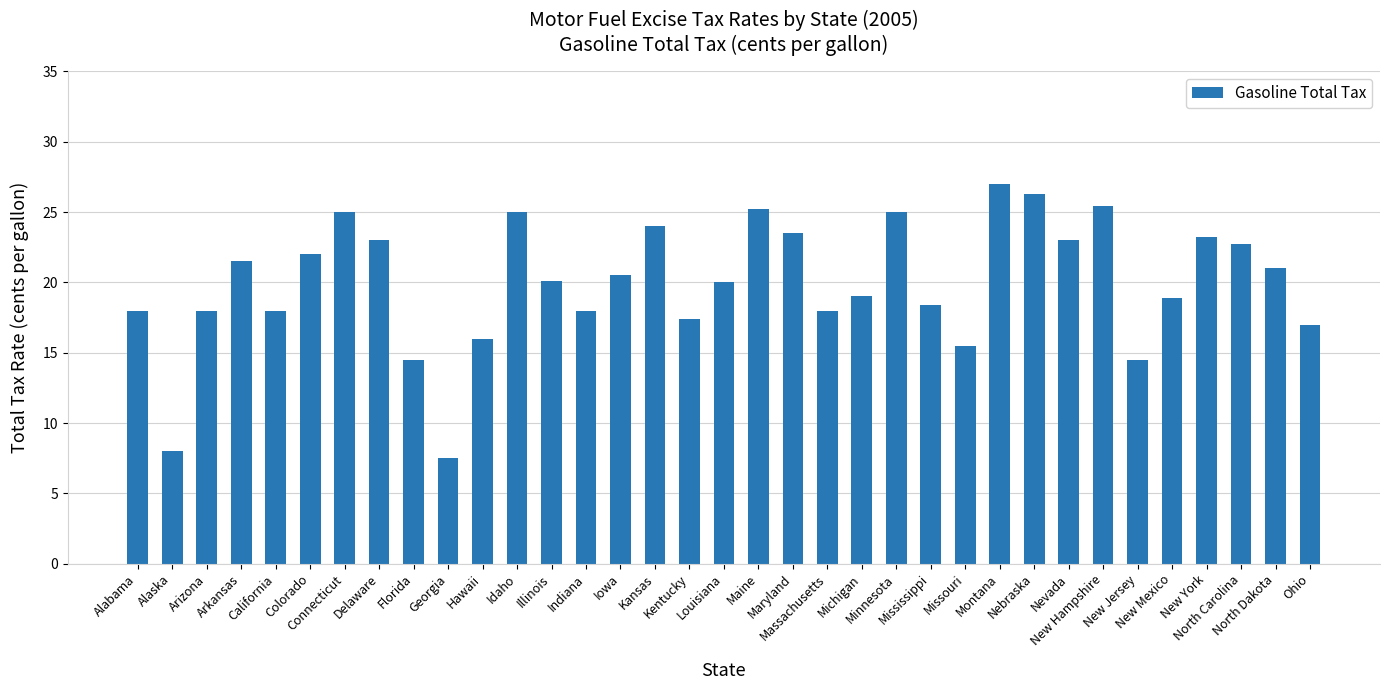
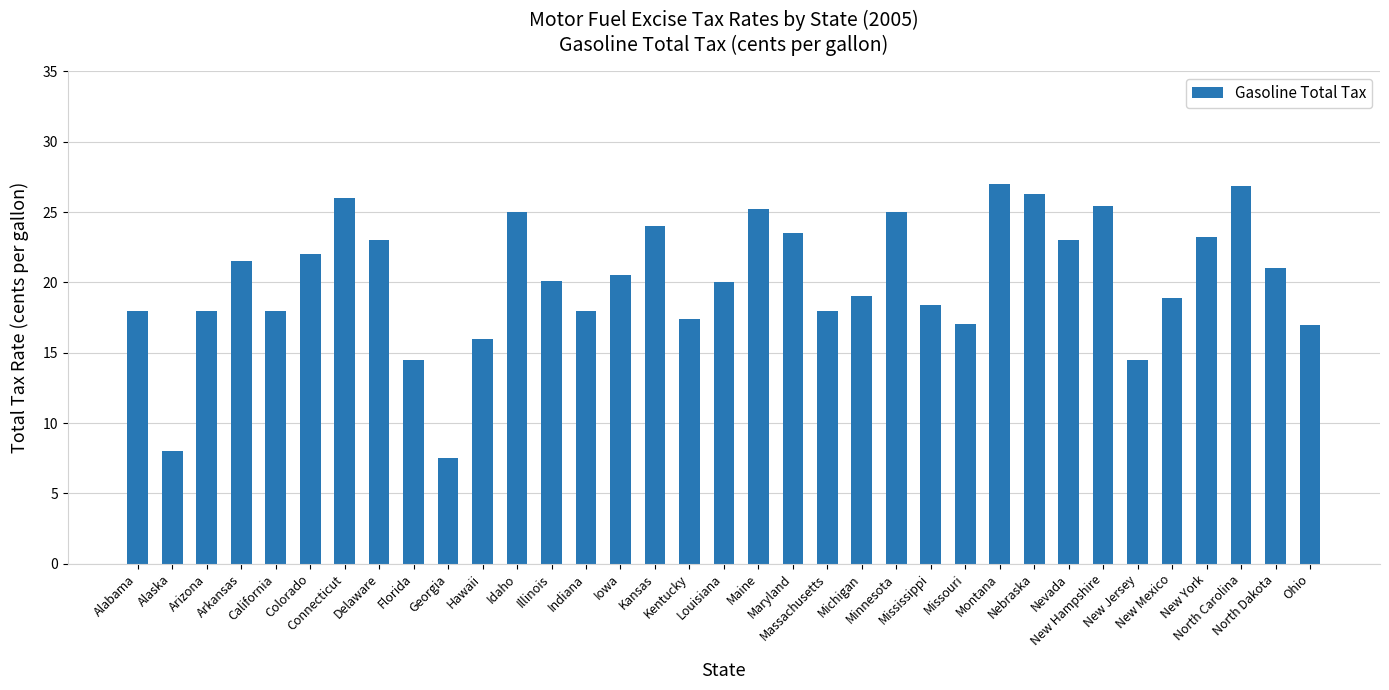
Connecticut: 25 -> 26
Missouri: 15.5 -> 17.0
North Carolina: 22.7 -> 26.9
